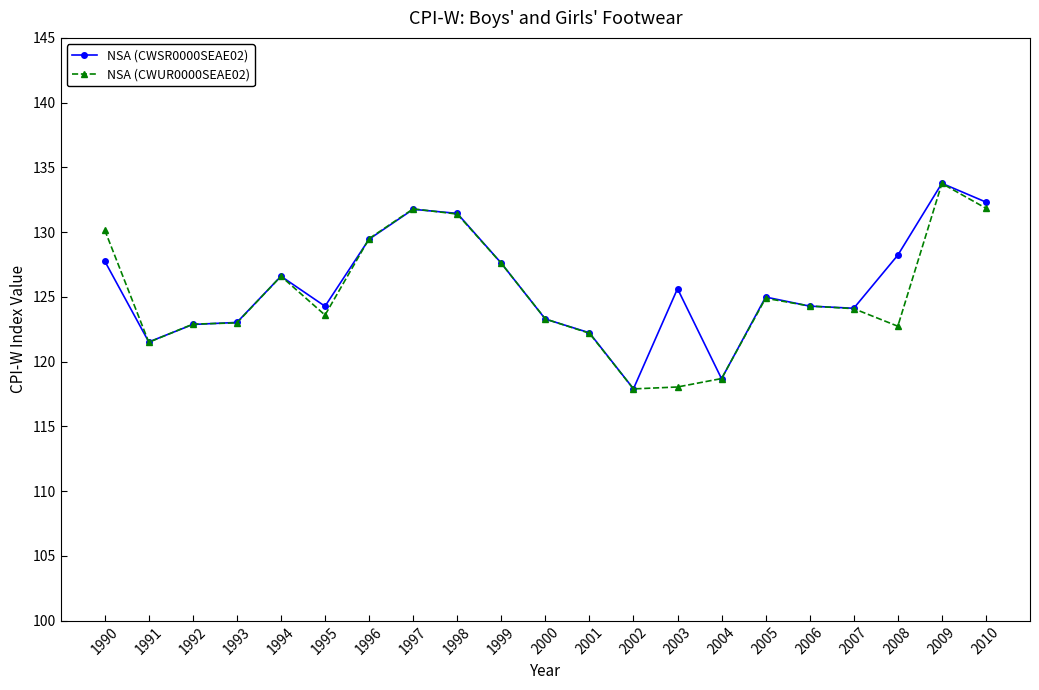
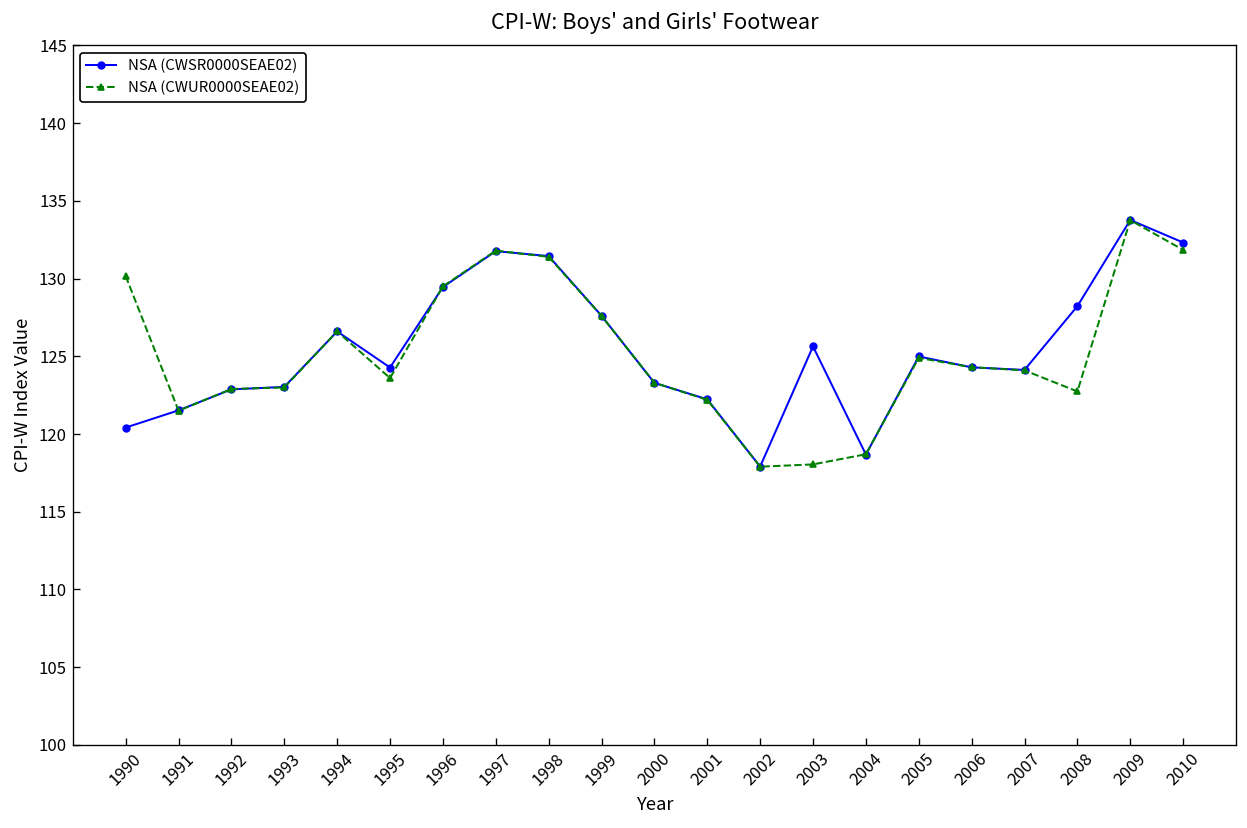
NSA (CWSR0000SEAE02), 1990: 127.8 -> 120.4
